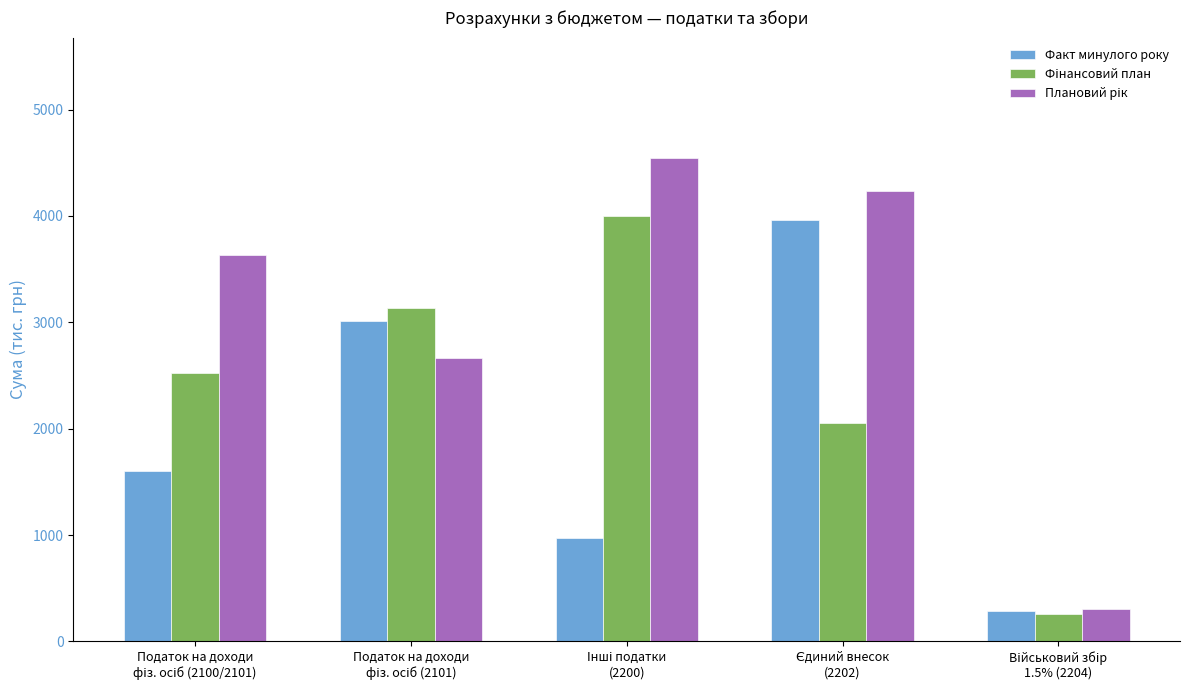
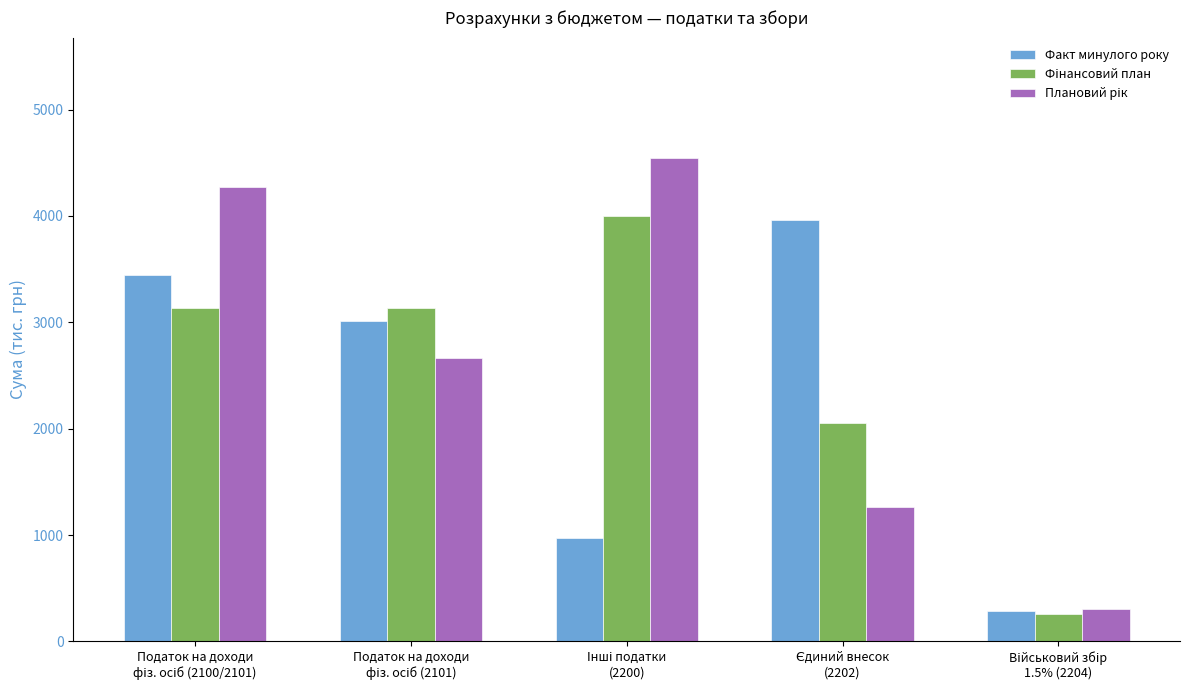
Факт минулого року, Податок на доходи фіз. осіб (2100/2101): 1600 -> 3450
Фінансовий план, Податок на доходи фіз. осіб (2100/2101): 2530 -> 3130
Плановий рік, Податок на доходи фіз. осіб (2100/2101): 3630 -> 4270
Плановий рік, Єдиний внесок (2202): 4240 -> 1260
